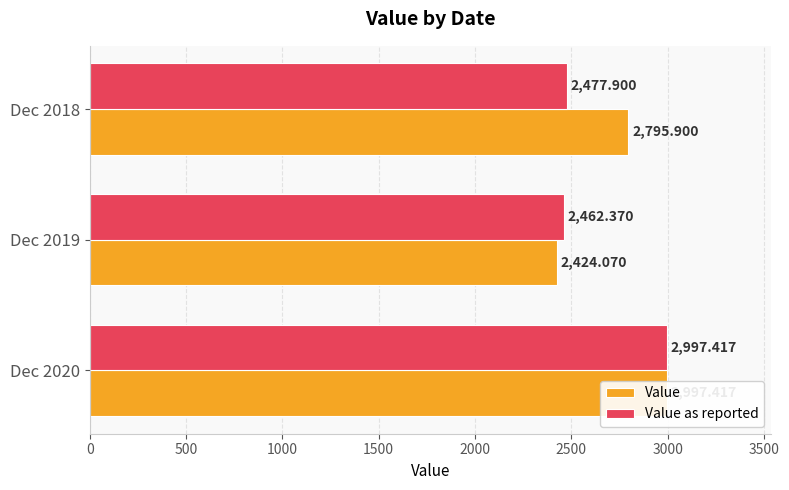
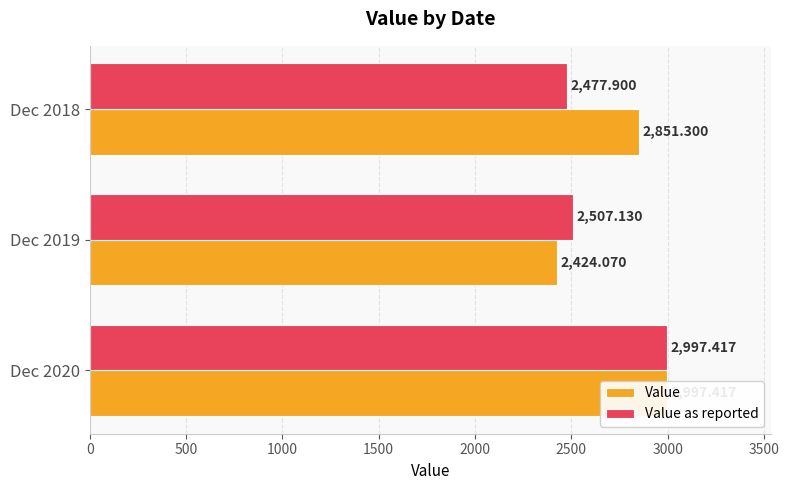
Value, Dec 2018: 2,795.900 -> 2,851.300
Value as reported, Dec 2019: 2,462.370 -> 2,507.130
